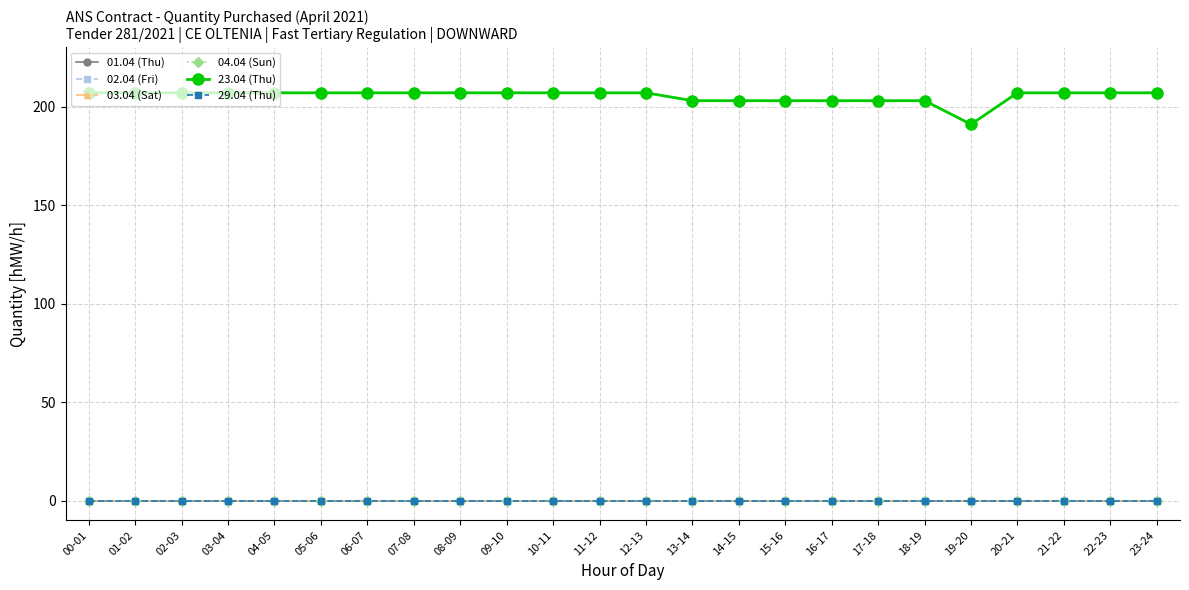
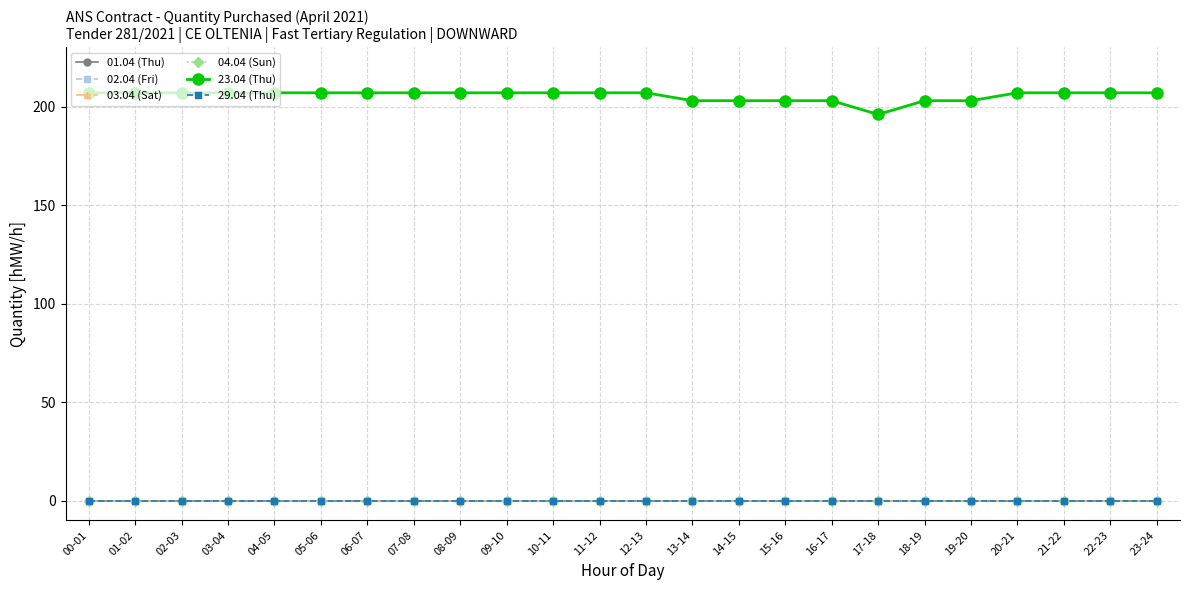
23.04 (Thu), 17-18: 203 -> 196
23.04 (Thu), 19-20: 191 -> 203
